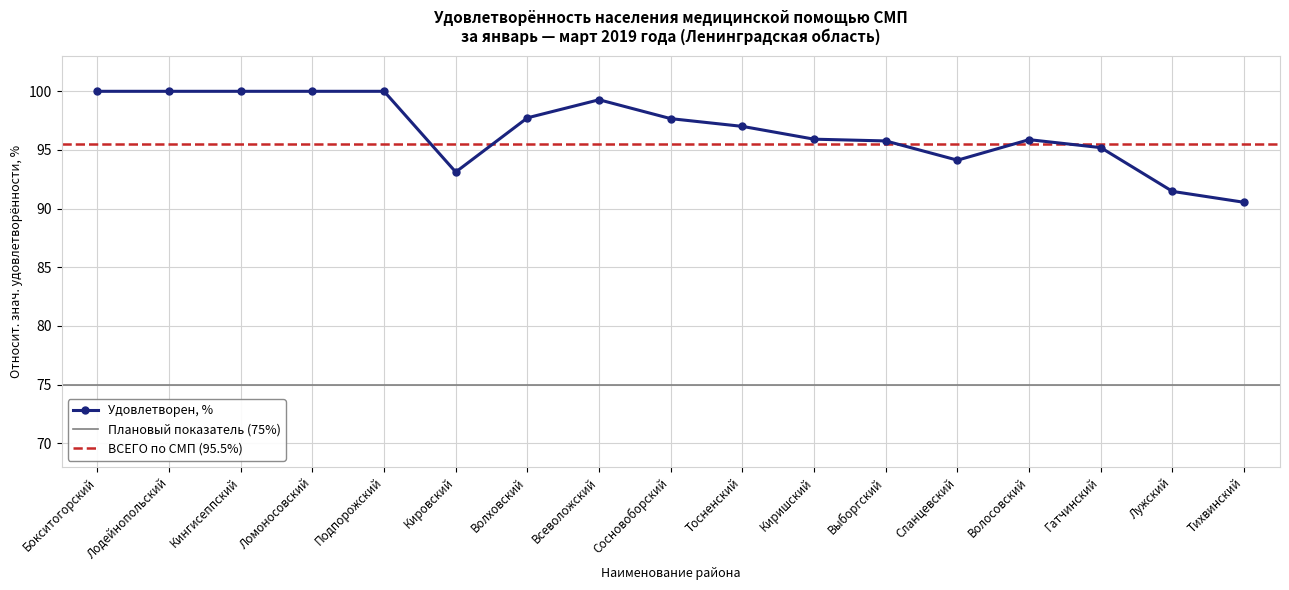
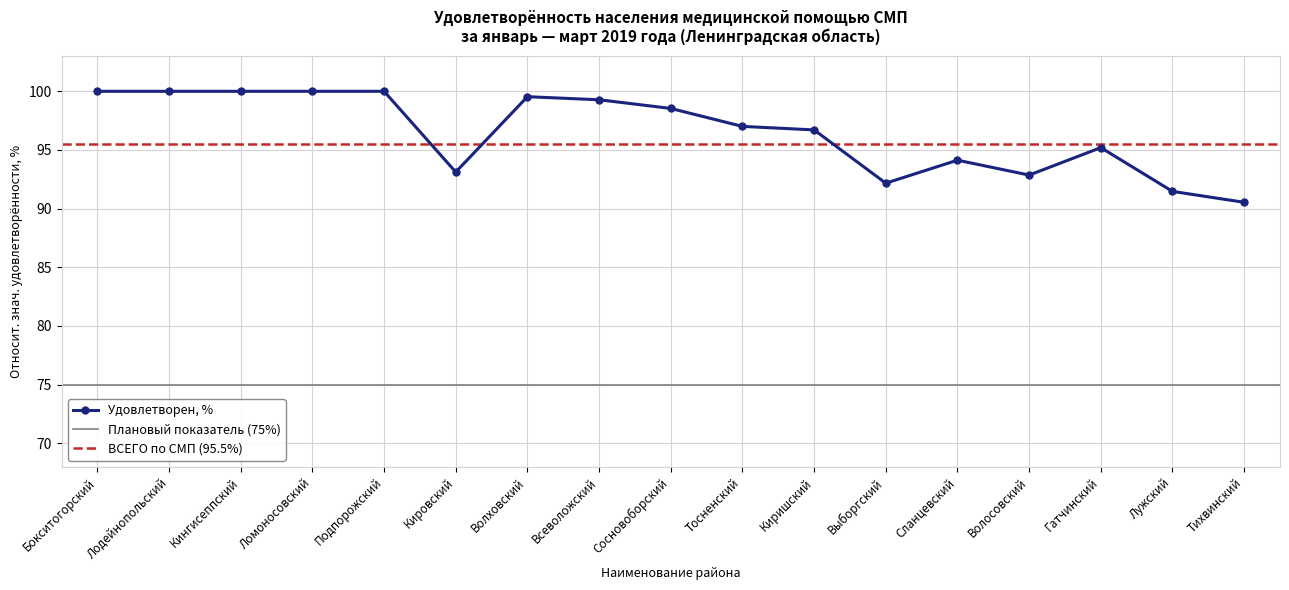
Волховский: 97.7 -> 99.5
Сосновоборский: 97.7 -> 98.5
Киришский: 95.9 -> 96.7
Выборгский: 95.8 -> 92.2
Волосовский: 95.9 -> 92.9
